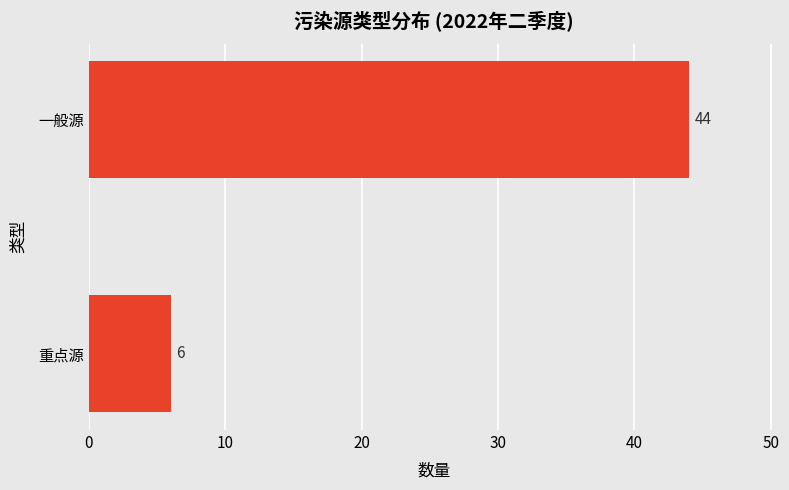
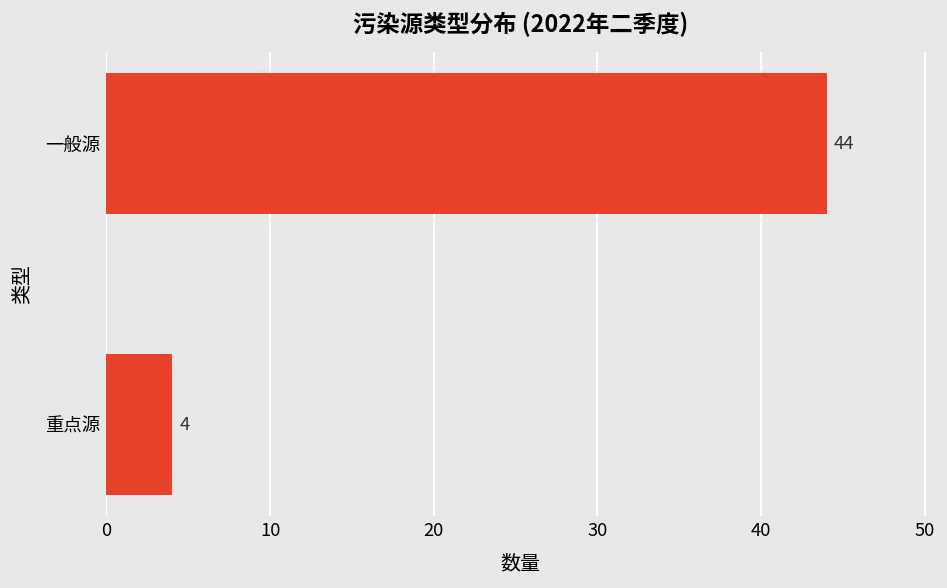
重点源: 6 -> 4
